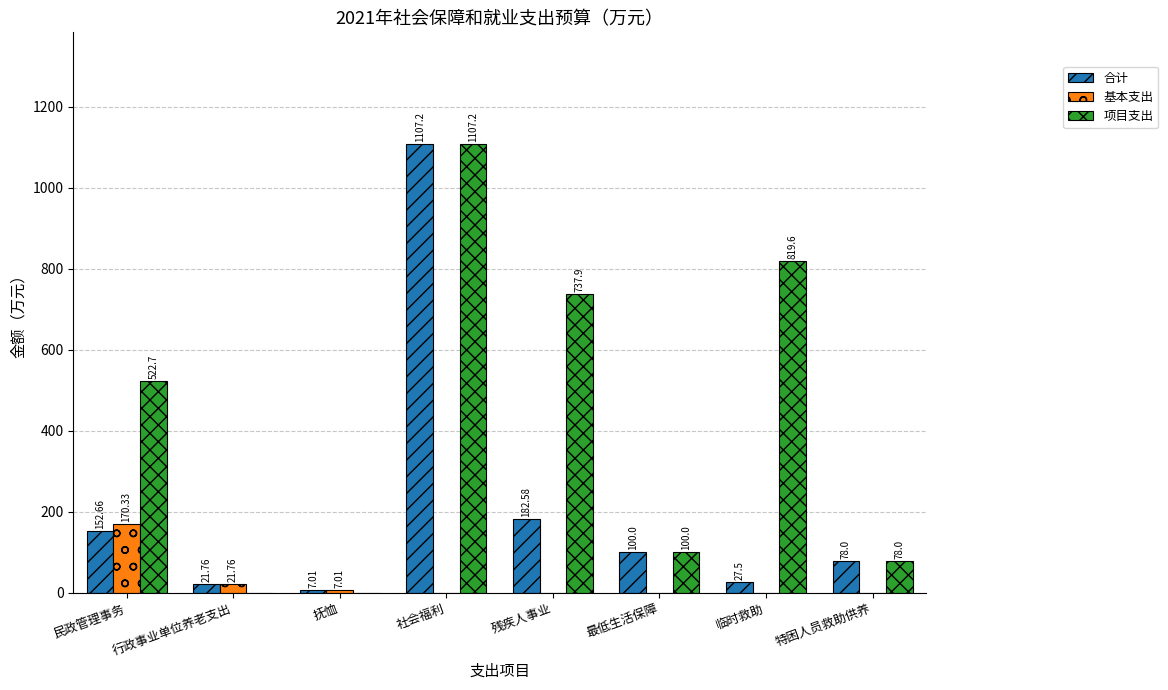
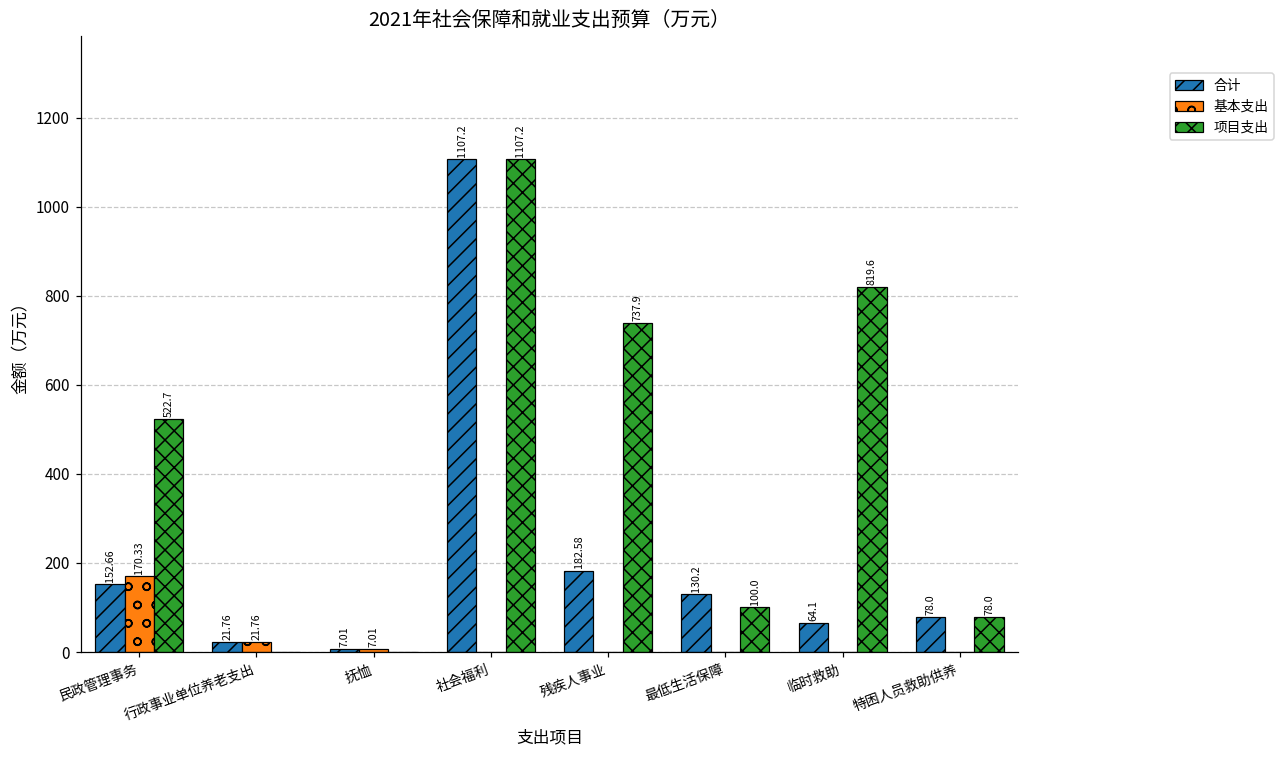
合计, 最低生活保障: 100.0 -> 130.2
合计, 临时救助: 27.5 -> 64.1
